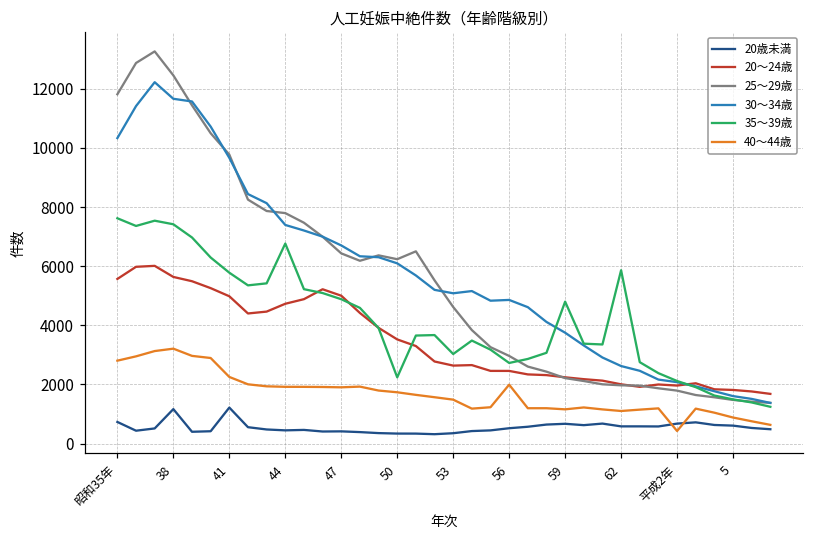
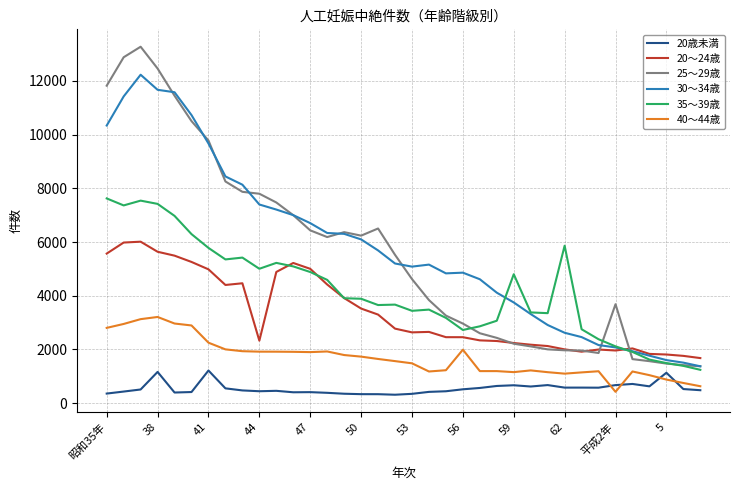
20歳未満, 昭和35年: 700 -> 400
20～24歳, 44: 4700 -> 2300
35～39歳, 44: 6800 -> 5000
35～39歳, 50: 2200 -> 3900
35～39歳, 53: 3000 -> 3400
25～29歳, 平成2年: 1800 -> 3700
20歳未満, 5: 600 -> 1100
